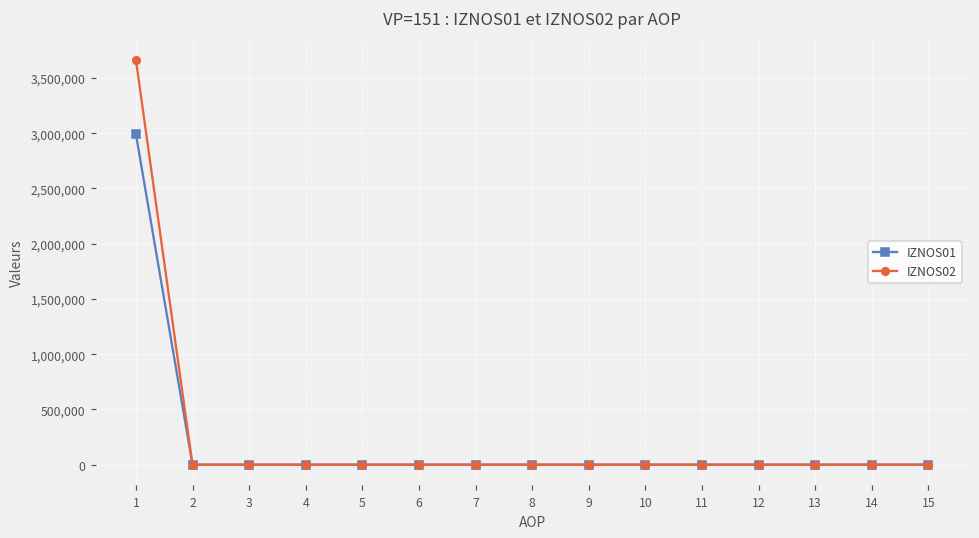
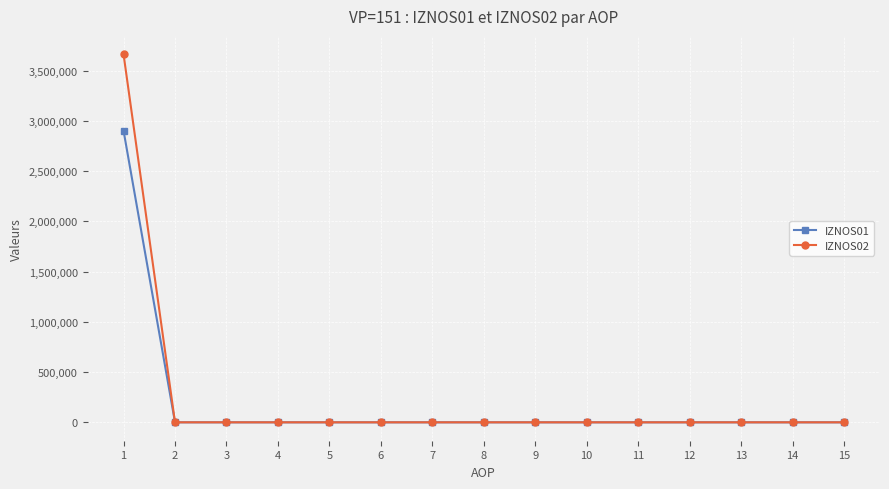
IZNOS01, 1: 2,990,000 -> 2,900,000
